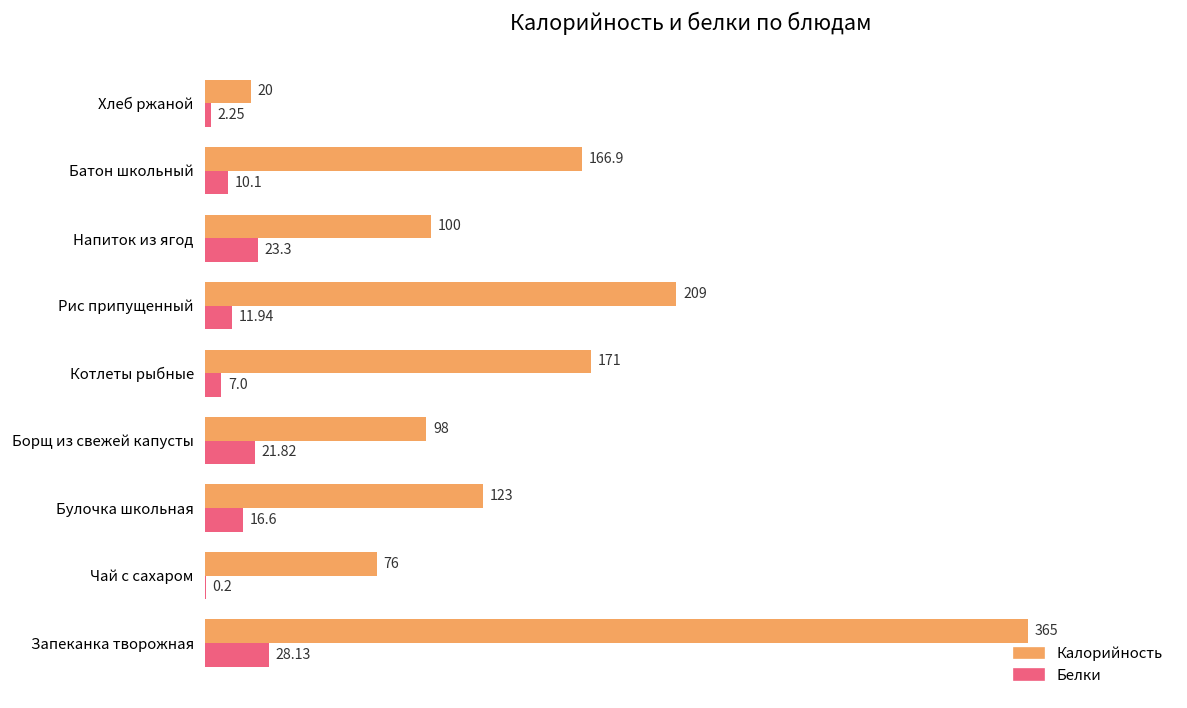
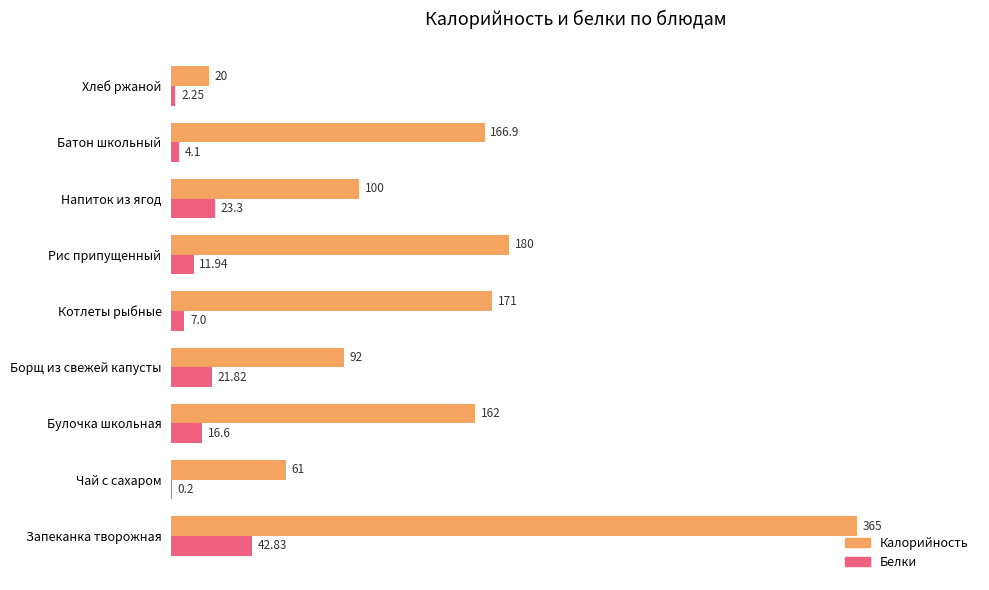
Белки, Батон школьный: 10.1 -> 4.1
Калорийность, Рис припущенный: 209 -> 180
Калорийность, Борщ из свежей капусты: 98 -> 92
Калорийность, Булочка школьная: 123 -> 162
Калорийность, Чай с сахаром: 76 -> 61
Белки, Запеканка творожная: 28.13 -> 42.83
